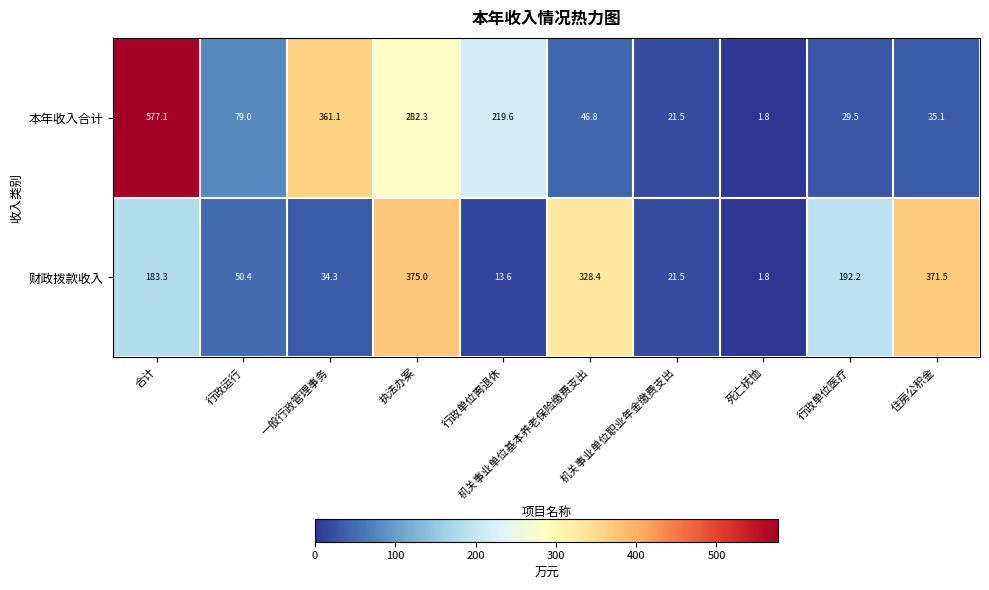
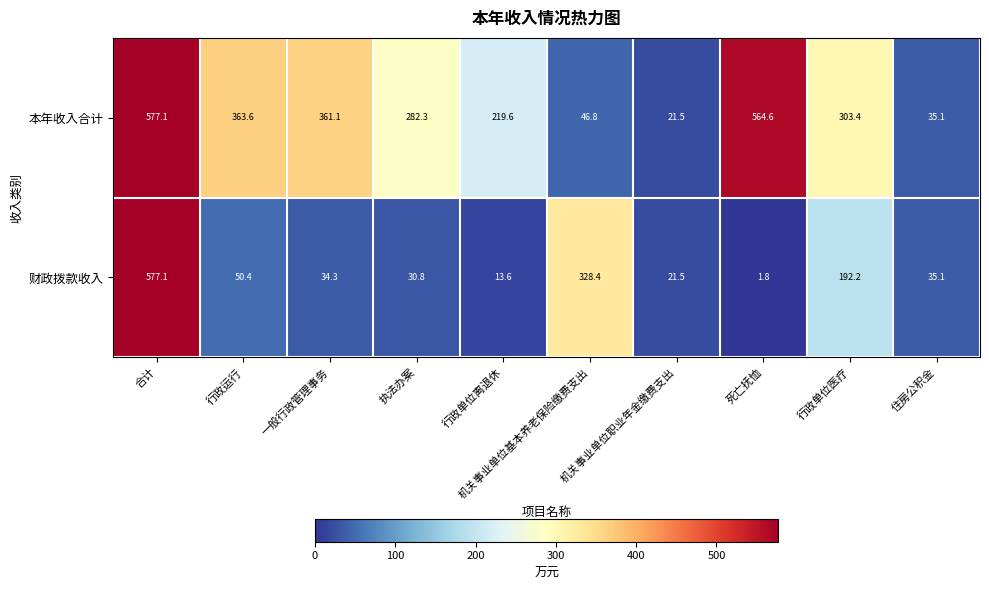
本年收入合计, 行政运行: 79.0 -> 363.6
本年收入合计, 死亡抚恤: 1.8 -> 564.6
本年收入合计, 行政单位医疗: 29.5 -> 303.4
财政拨款收入, 合计: 183.3 -> 577.1
财政拨款收入, 执法办案: 375.0 -> 30.8
财政拨款收入, 住房公积金: 371.5 -> 35.1
